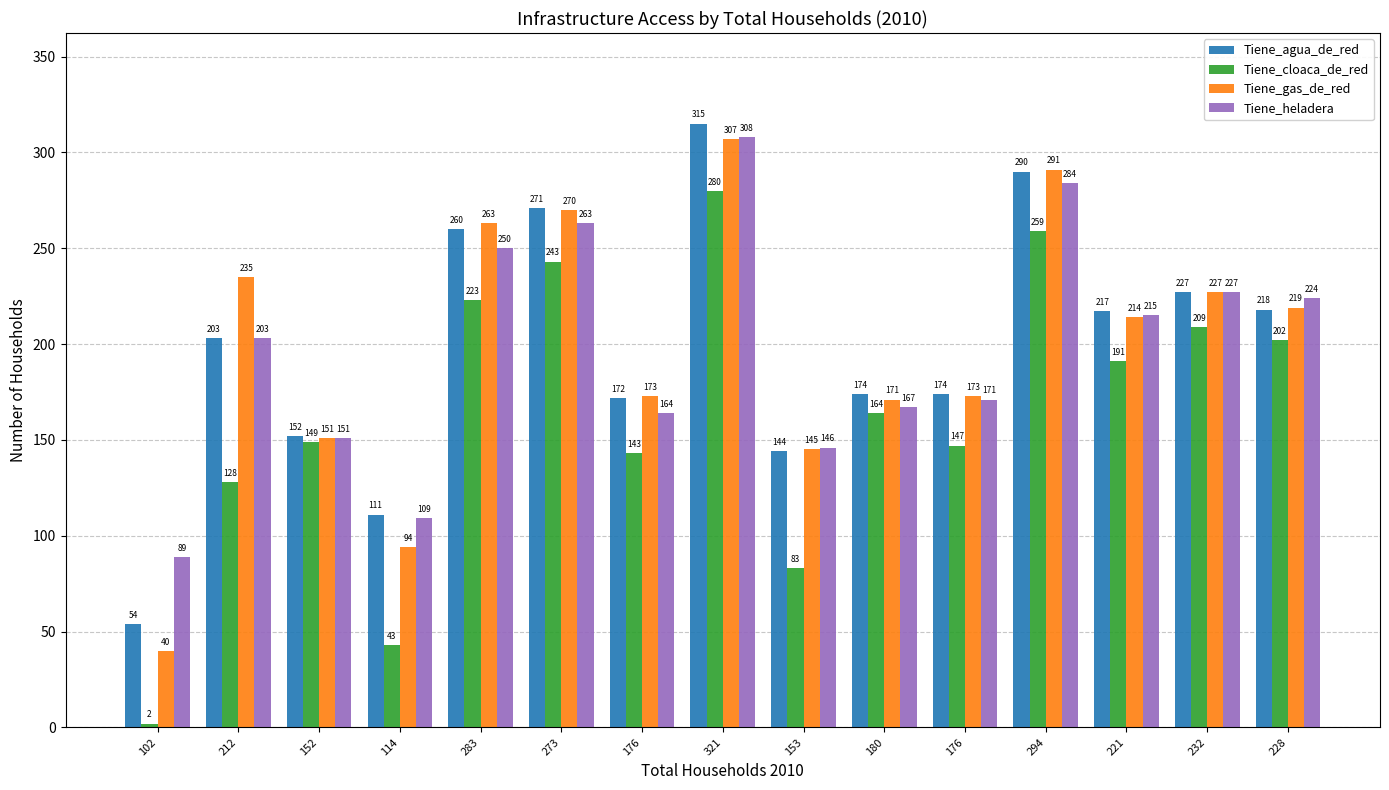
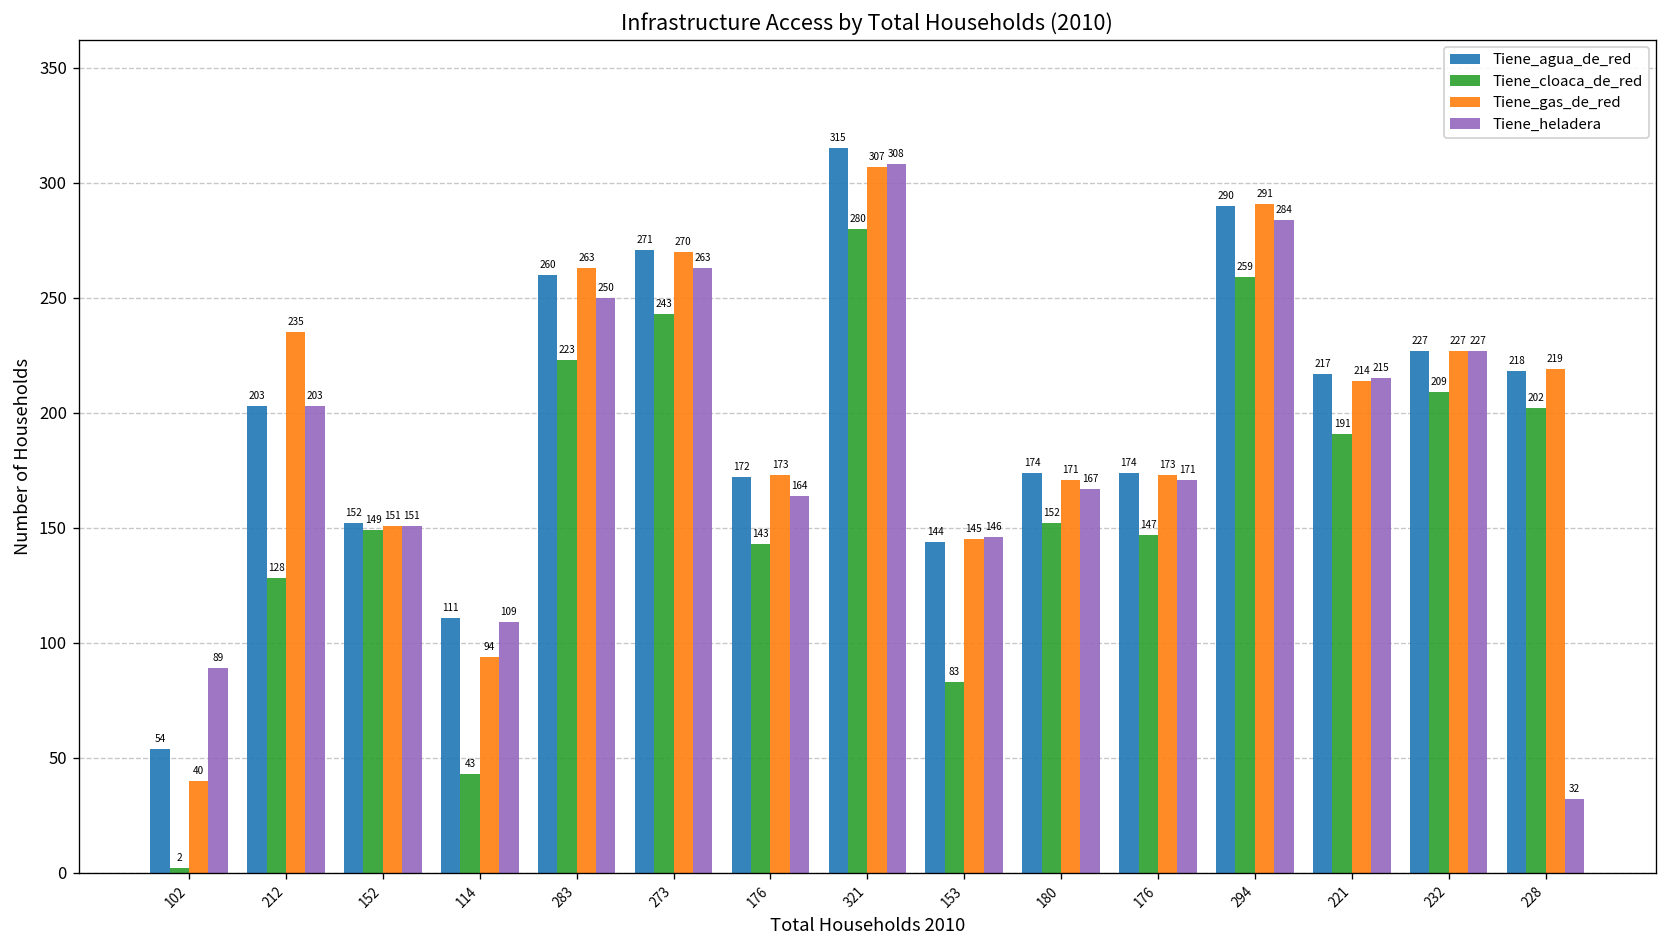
Tiene_cloaca_de_red, 180: 164 -> 152
Tiene_heladera, 228: 224 -> 32
